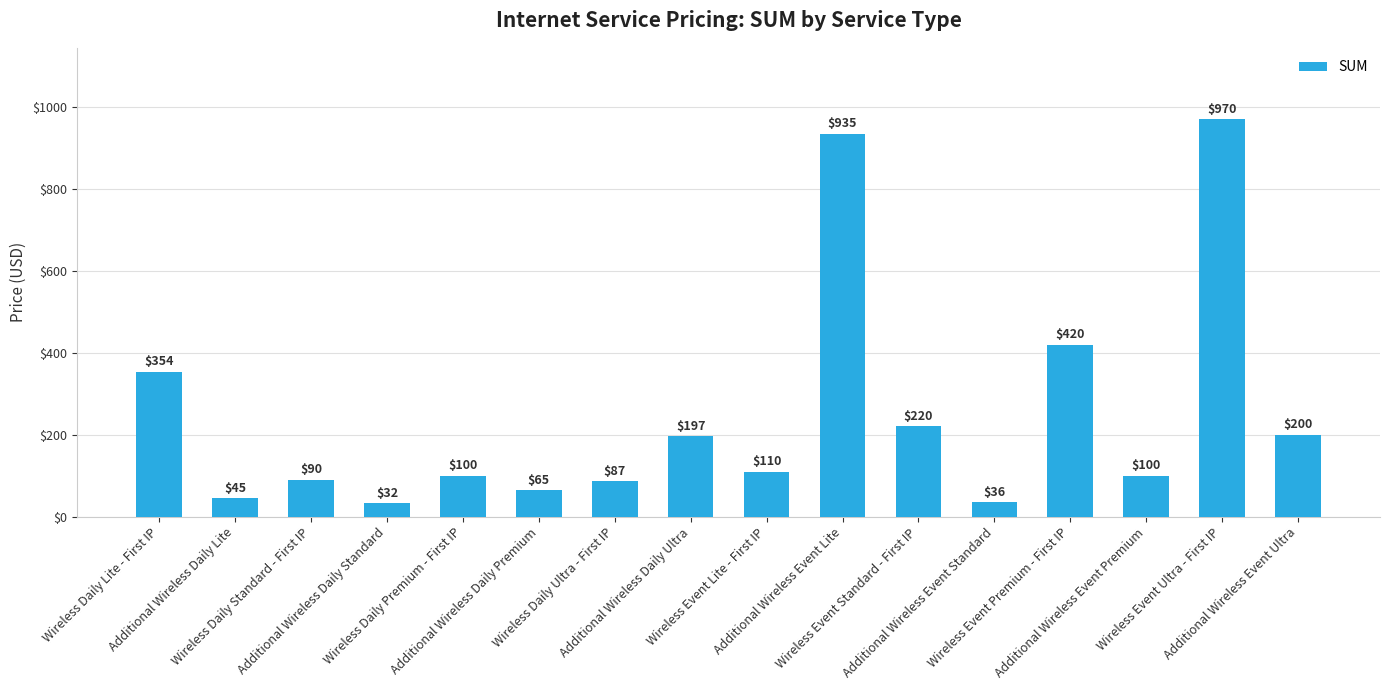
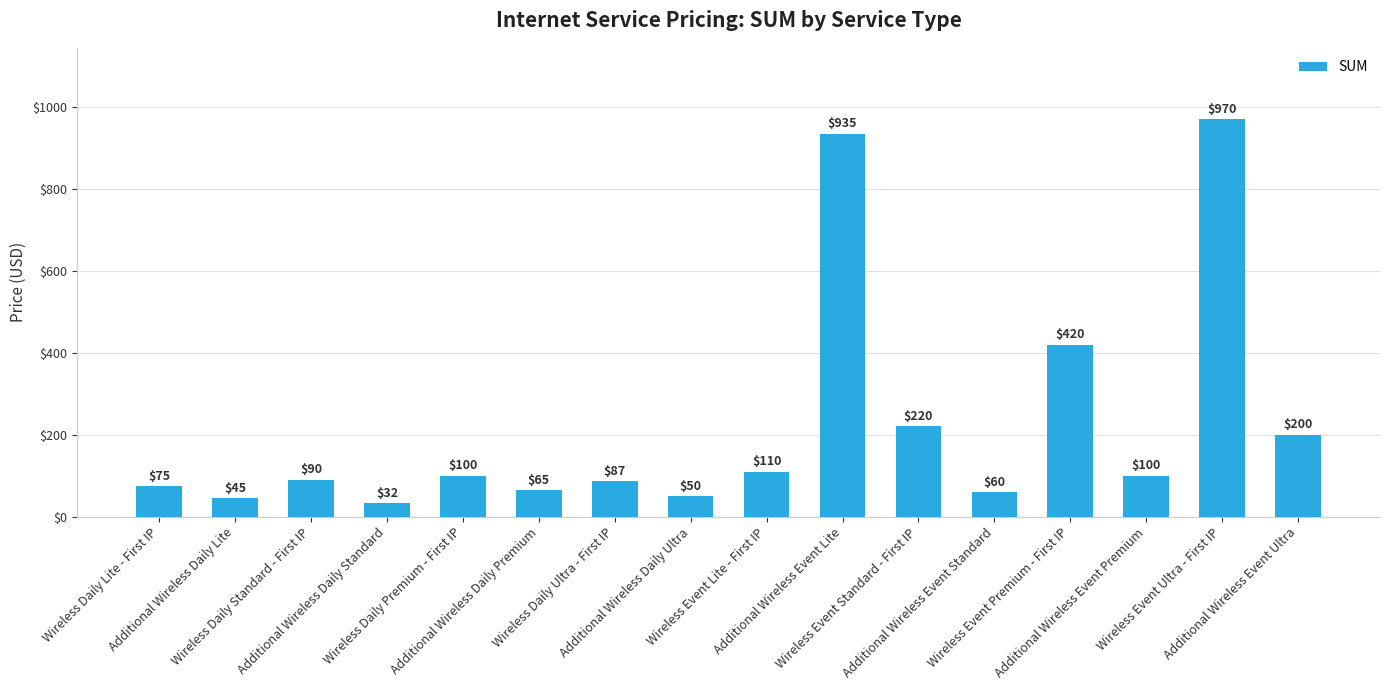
Wireless Daily Lite - First IP: $354 -> $75
Additional Wireless Daily Ultra: $197 -> $50
Additional Wireless Event Standard: $36 -> $60
